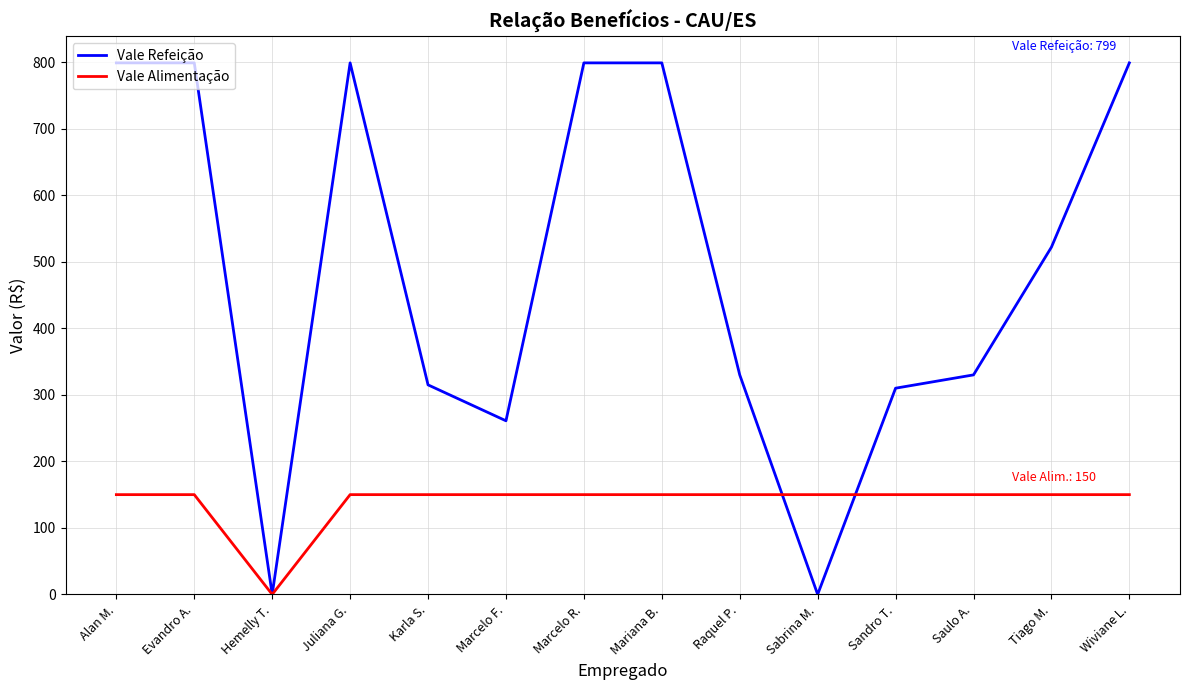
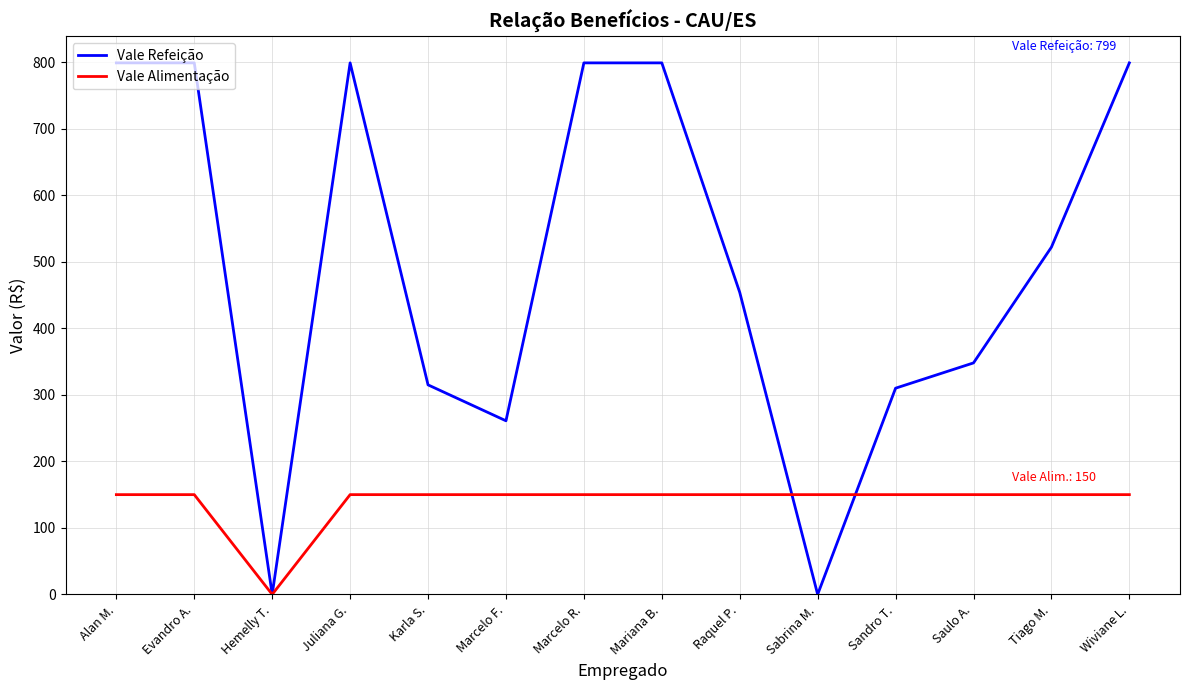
Vale Refeição, Raquel P.: 330 -> 450
Vale Refeição, Saulo A.: 330 -> 350
